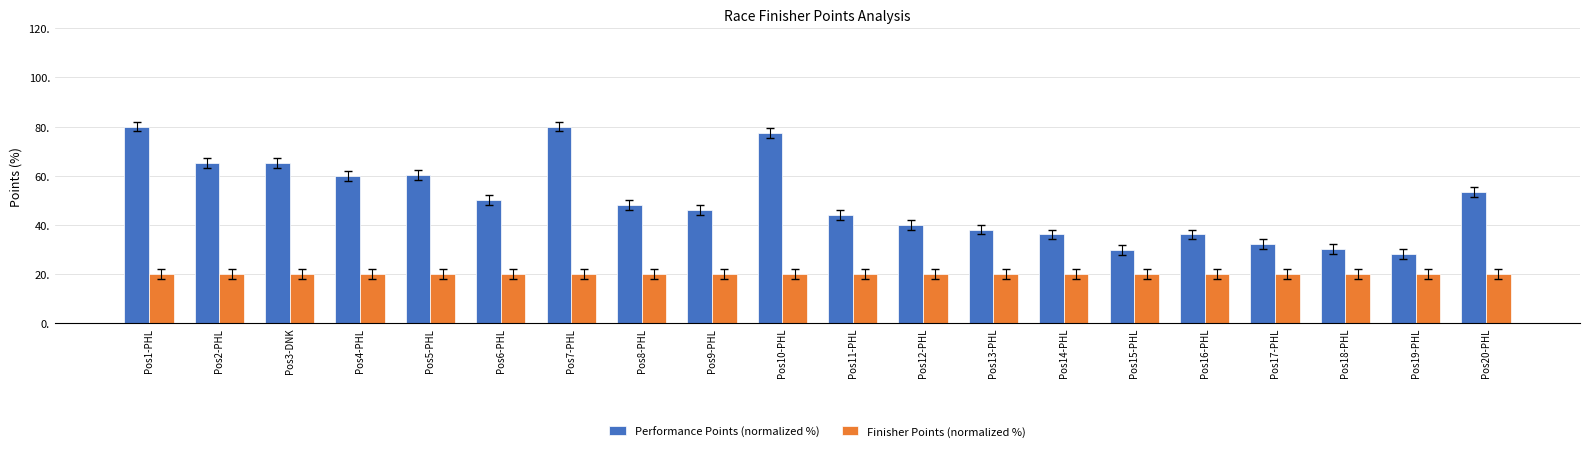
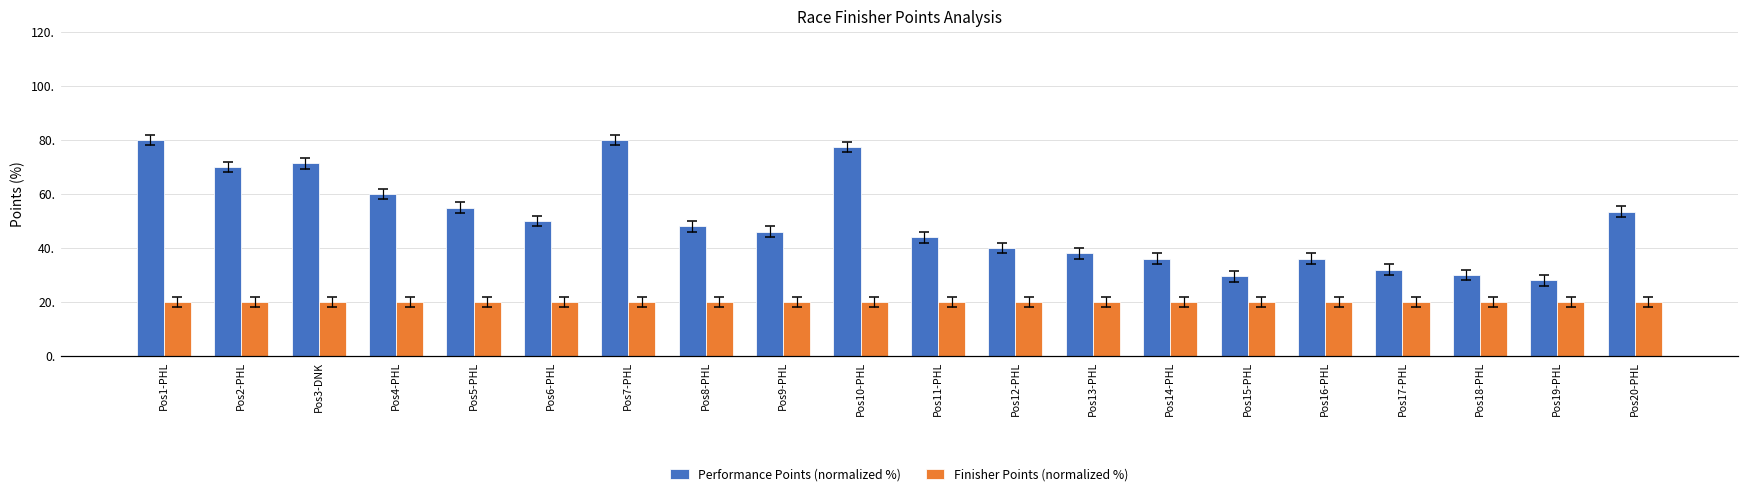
Performance Points (normalized %), Pos2-PHL: 65 -> 70
Performance Points (normalized %), Pos3-DNK: 65 -> 71
Performance Points (normalized %), Pos5-PHL: 60 -> 55
